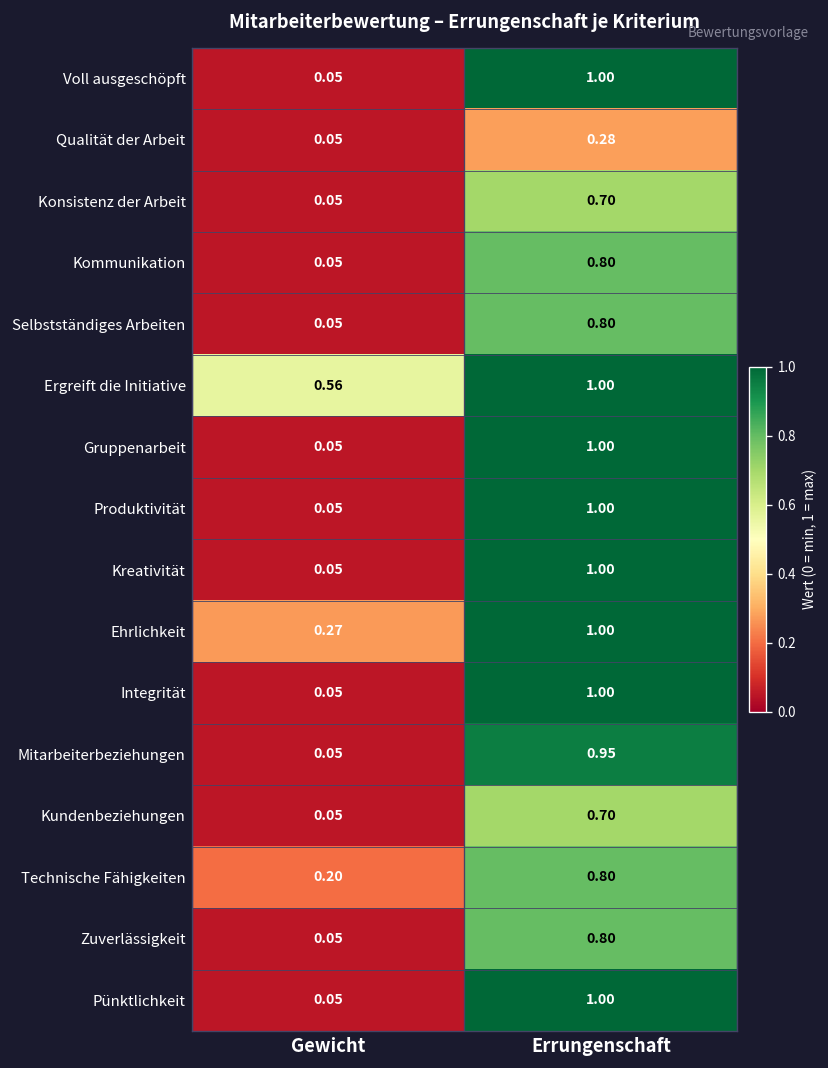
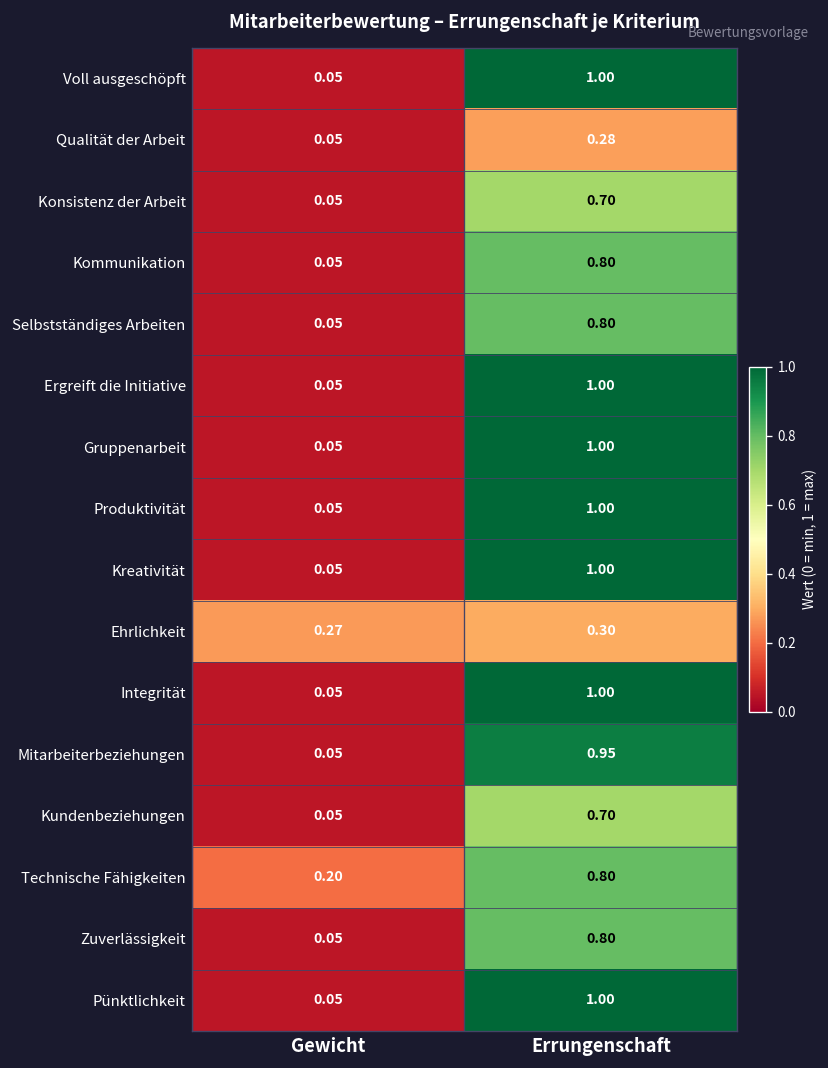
Ergreift die Initiative, Gewicht: 0.56 -> 0.05
Ehrlichkeit, Errungenschaft: 1.00 -> 0.30
